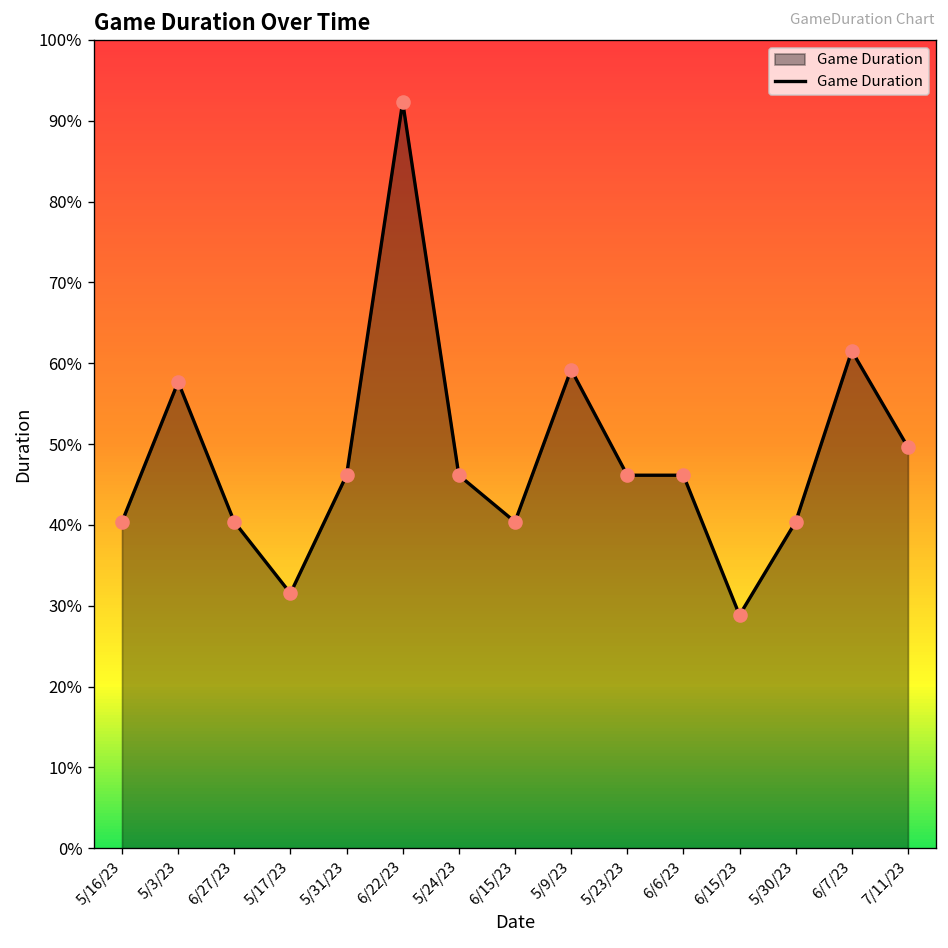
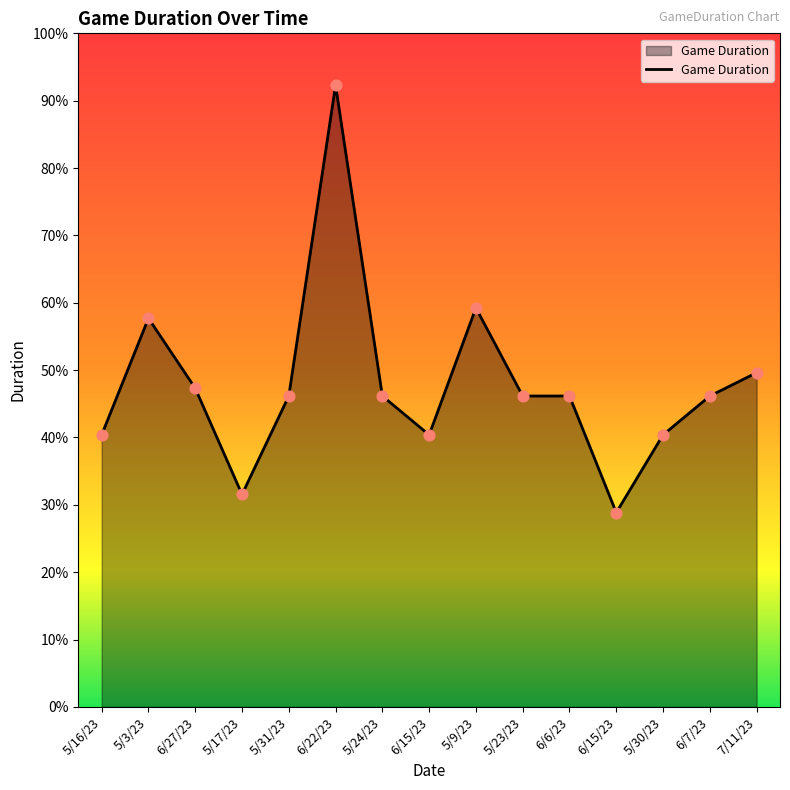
6/27/23: 40% -> 47%
6/7/23: 62% -> 46%
